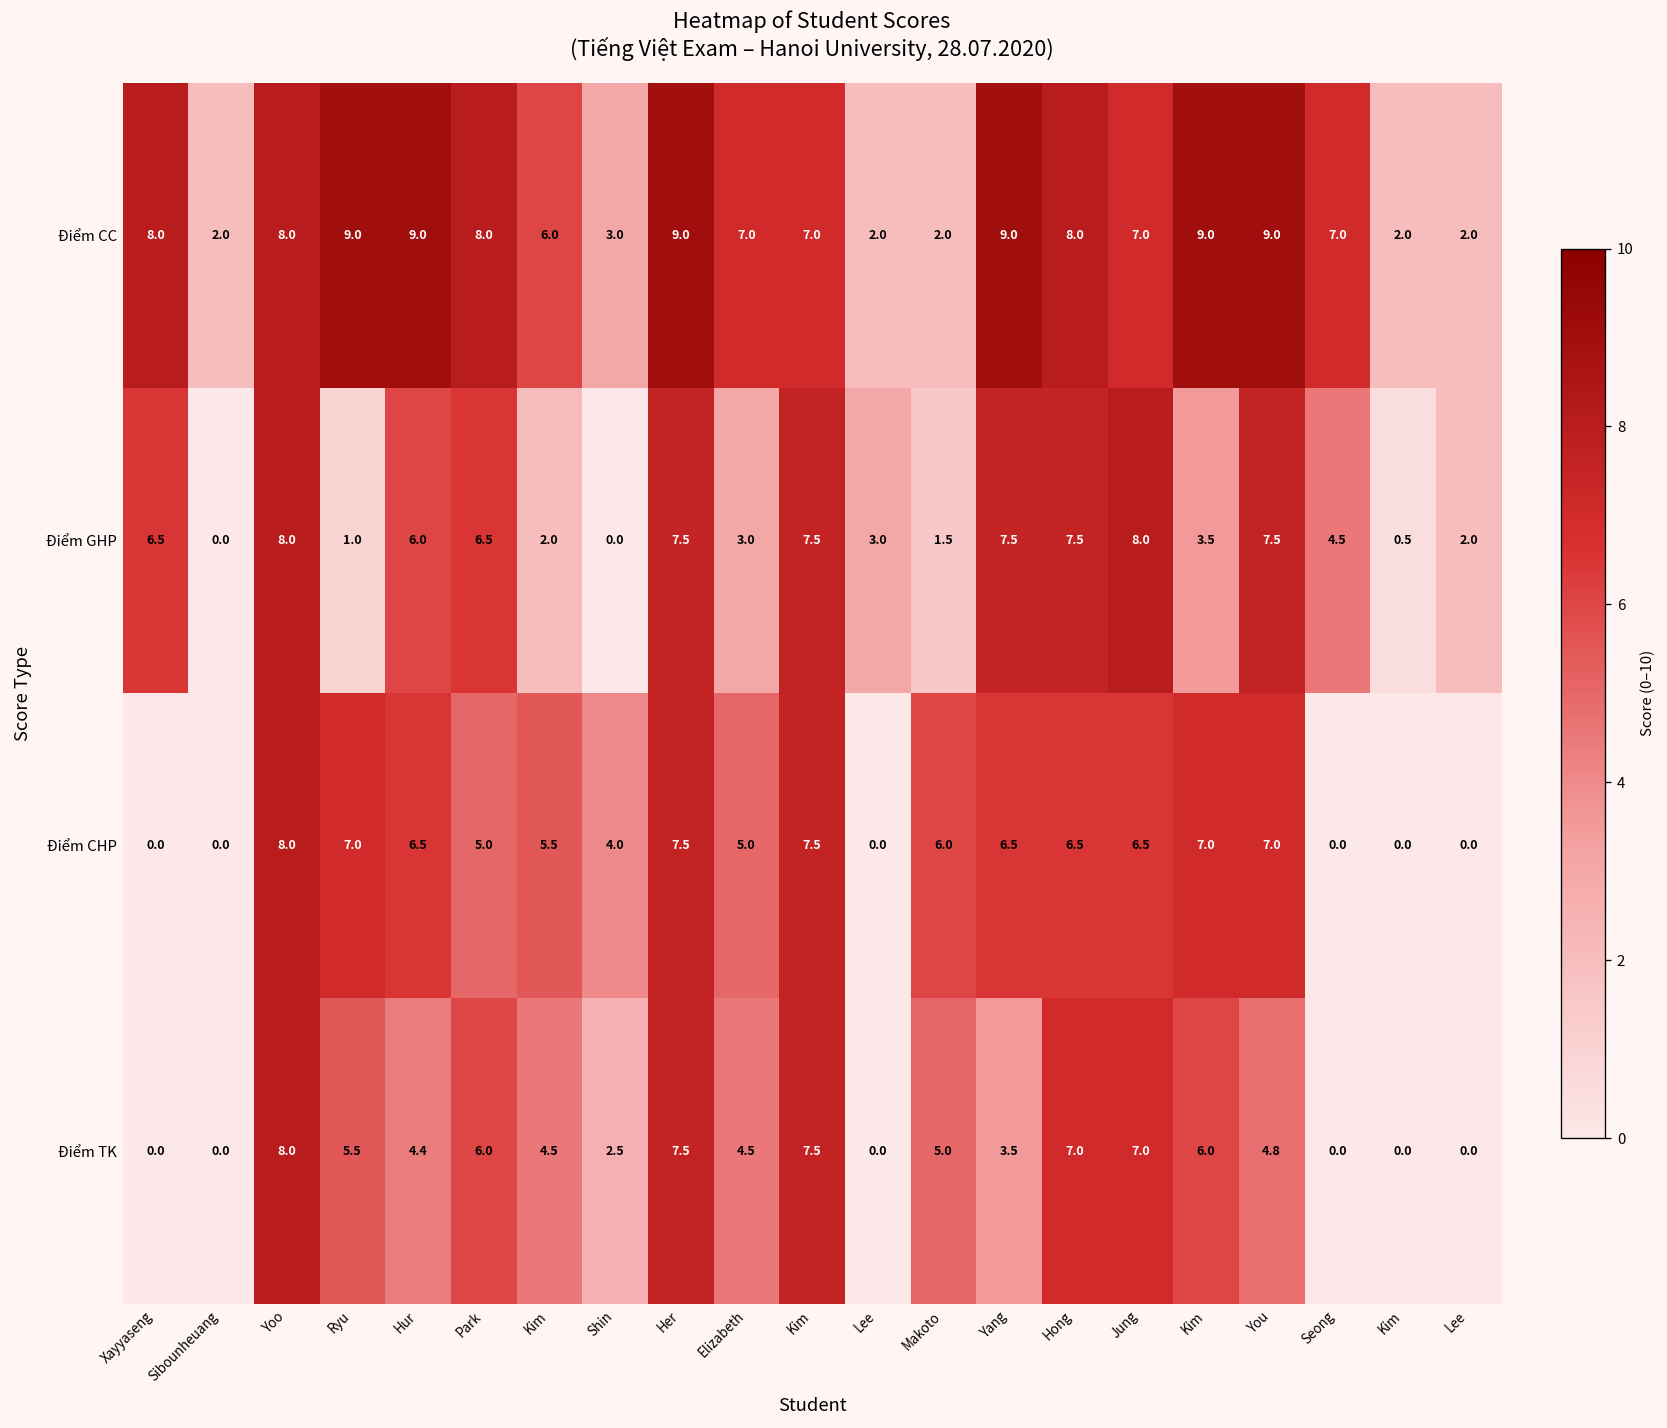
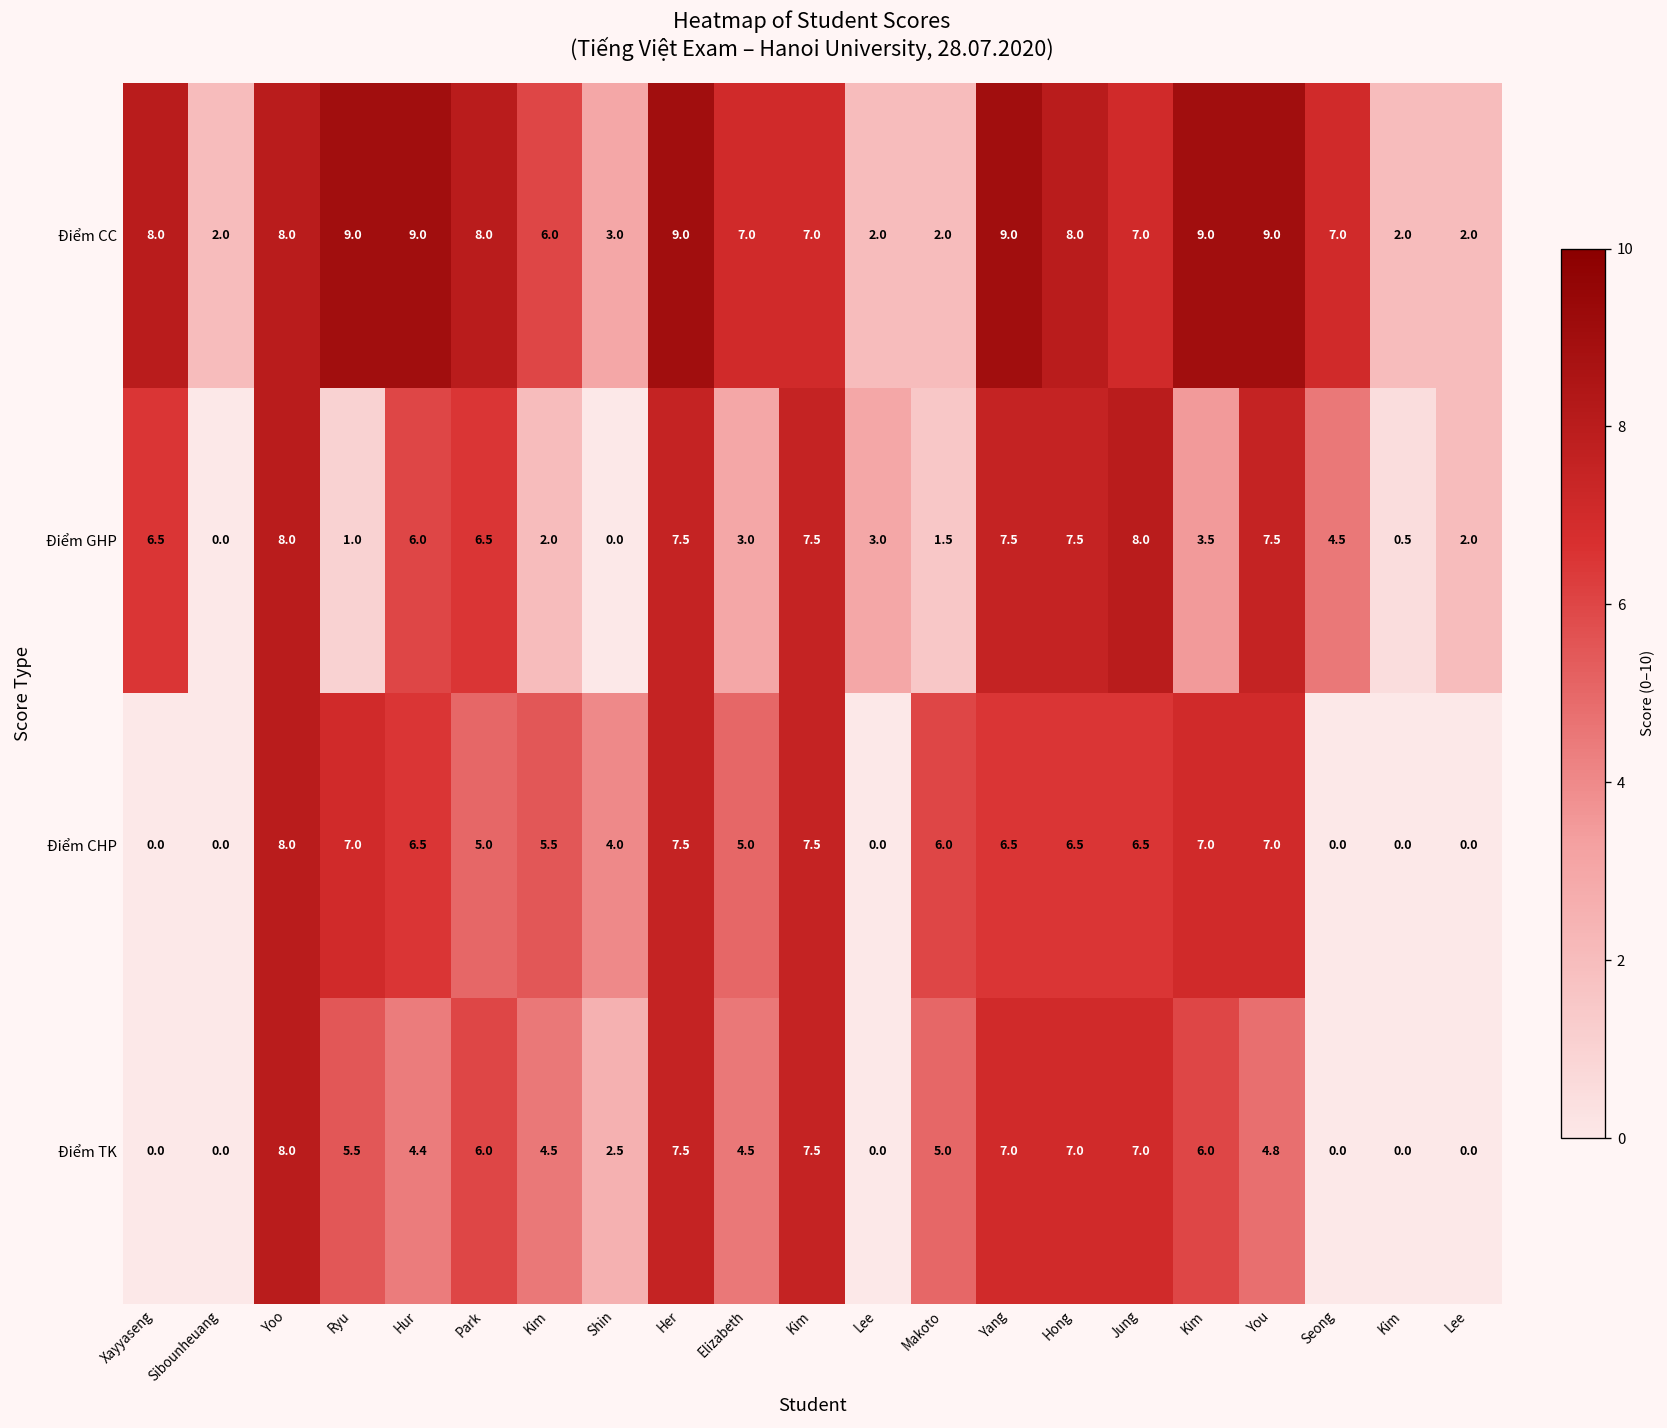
Điểm TK, Yang: 3.5 -> 7.0
